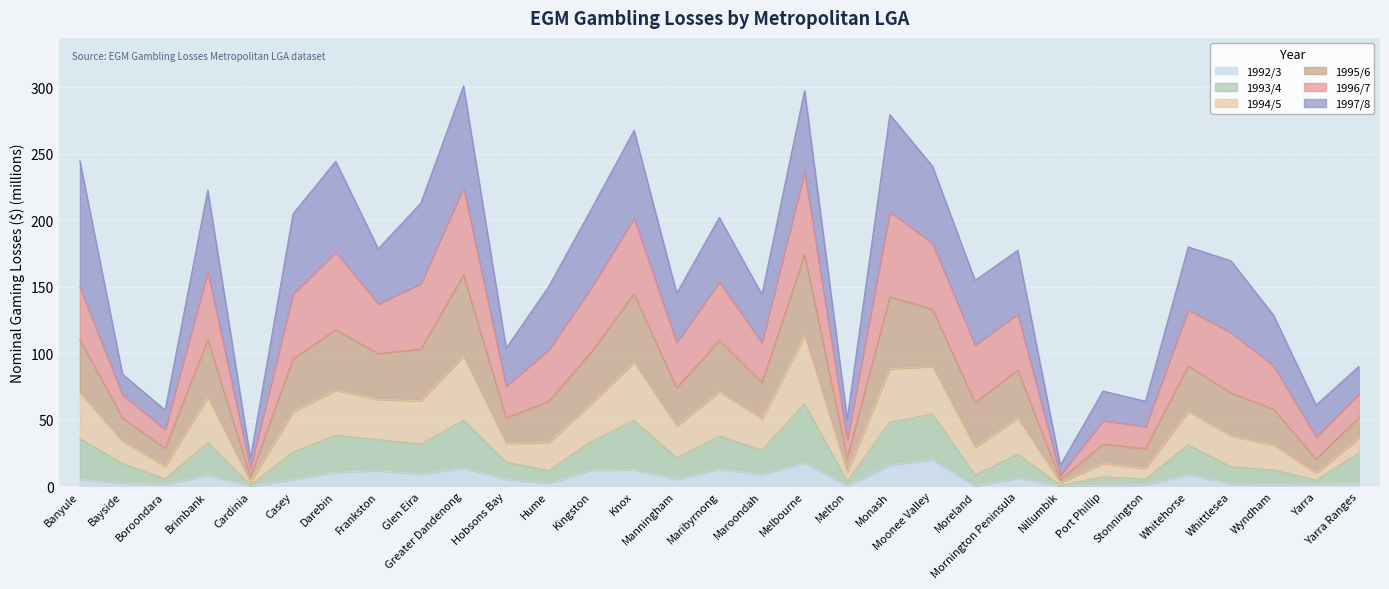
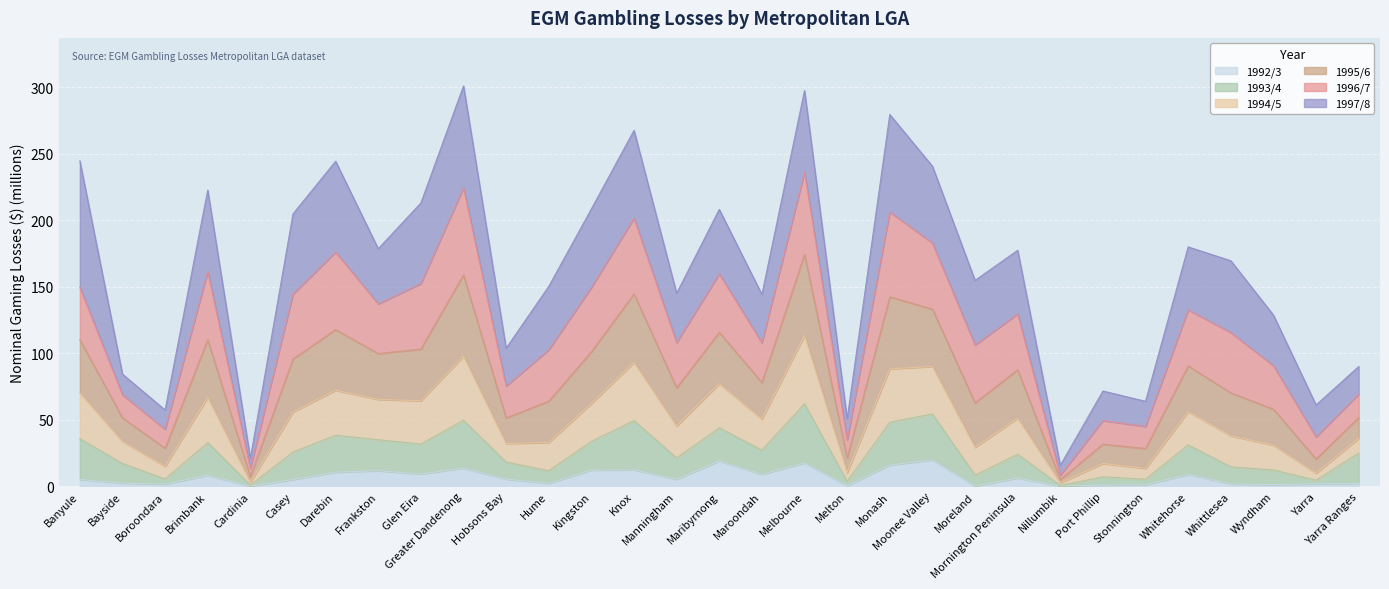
1992/3, Maribyrnong: 13 -> 19
